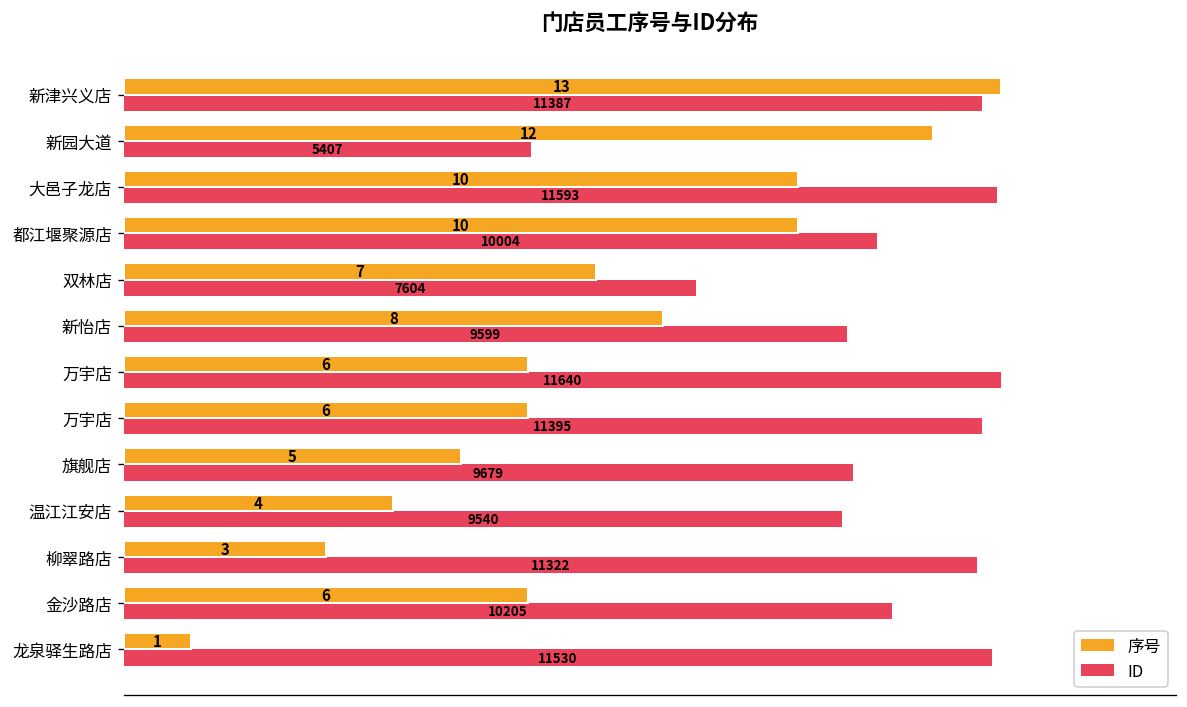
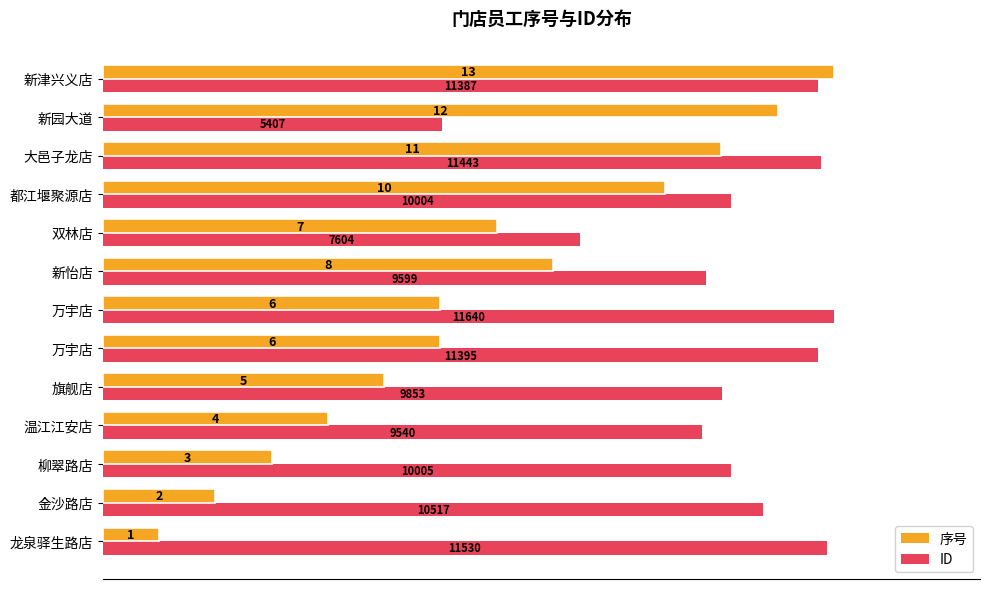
序号, 大邑子龙店: 10 -> 11
ID, 大邑子龙店: 11593 -> 11443
ID, 旗舰店: 9679 -> 9853
ID, 柳翠路店: 11322 -> 10005
序号, 金沙路店: 6 -> 2
ID, 金沙路店: 10205 -> 10517
